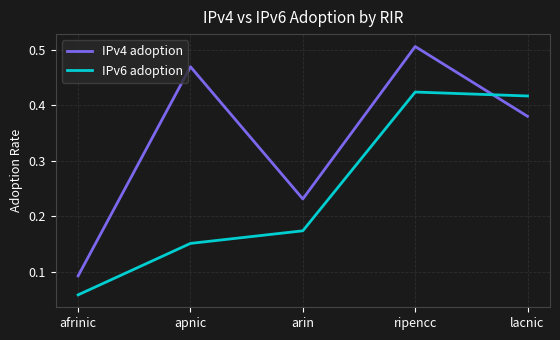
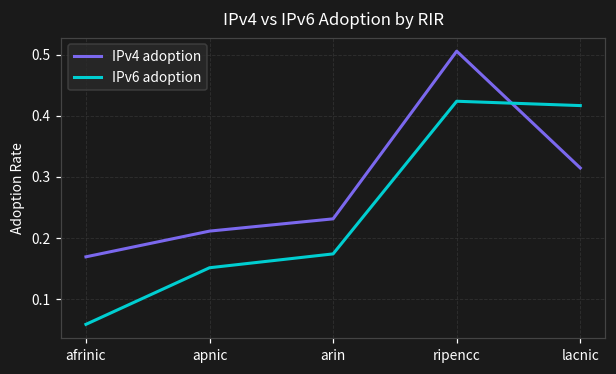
IPv4 adoption, afrinic: 0.09 -> 0.17
IPv4 adoption, apnic: 0.47 -> 0.21
IPv4 adoption, lacnic: 0.38 -> 0.31
